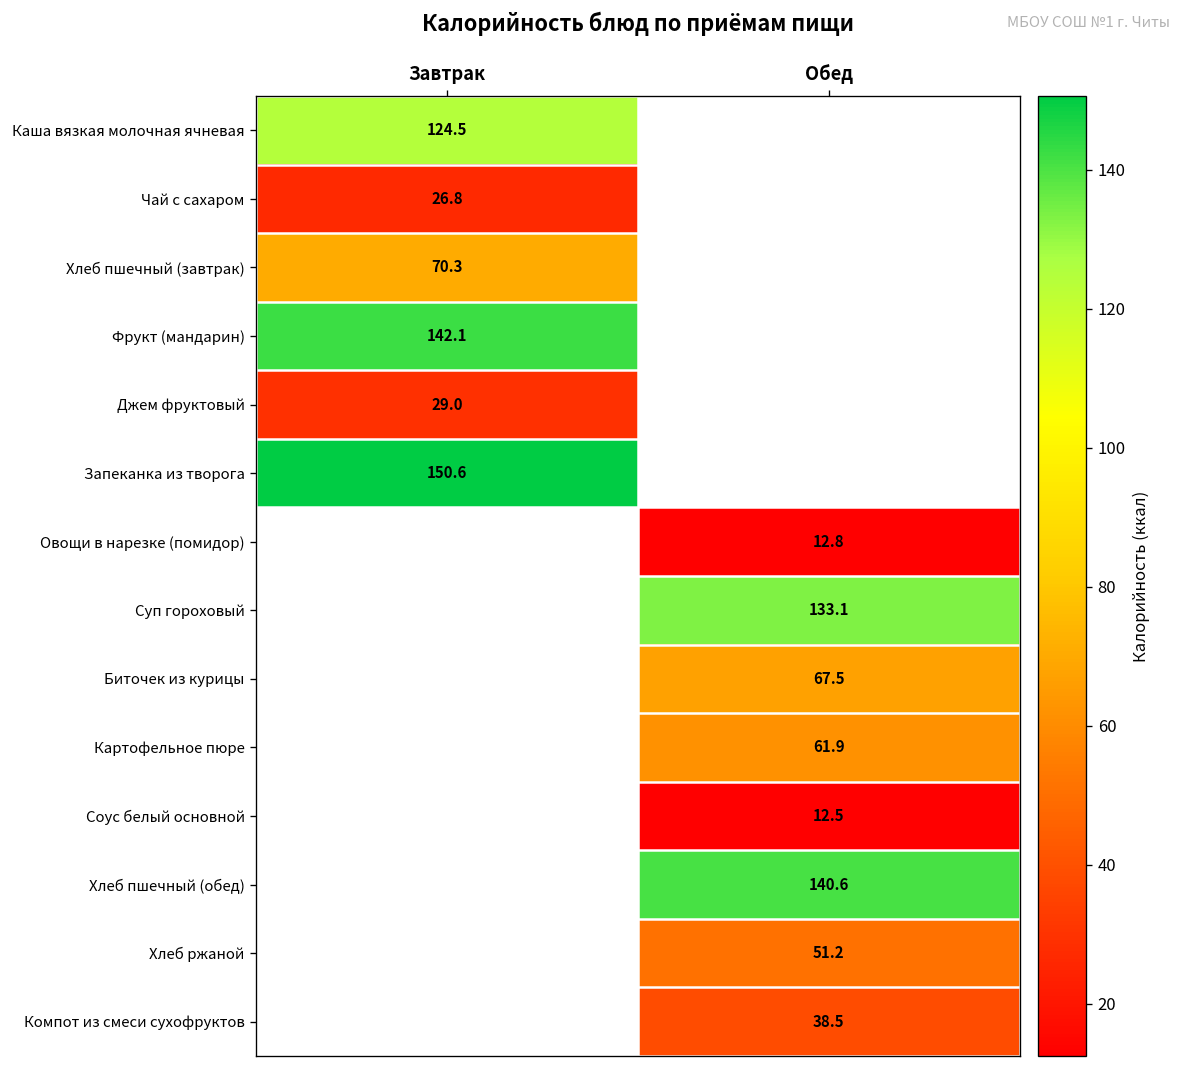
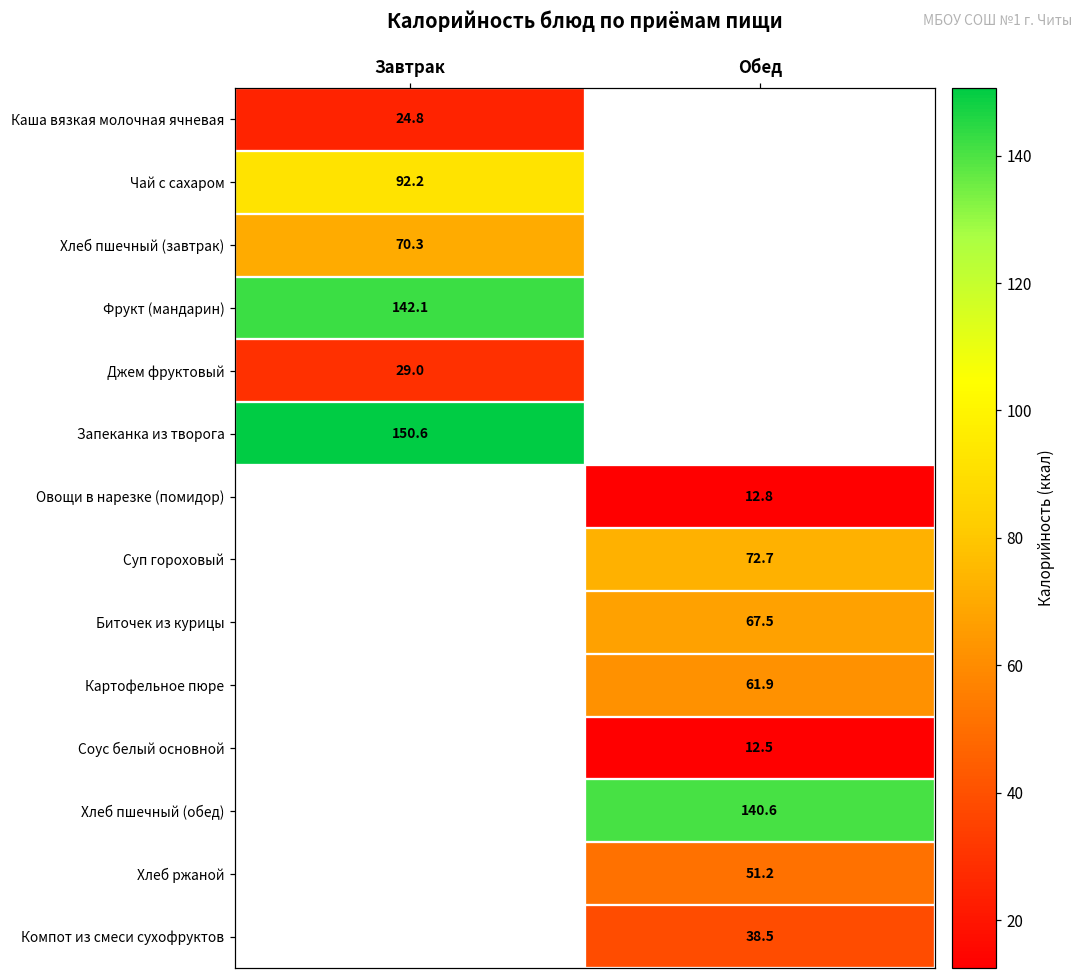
Каша вязкая молочная ячневая, Завтрак: 124.5 -> 24.8
Чай с сахаром, Завтрак: 26.8 -> 92.2
Суп гороховый, Обед: 133.1 -> 72.7
